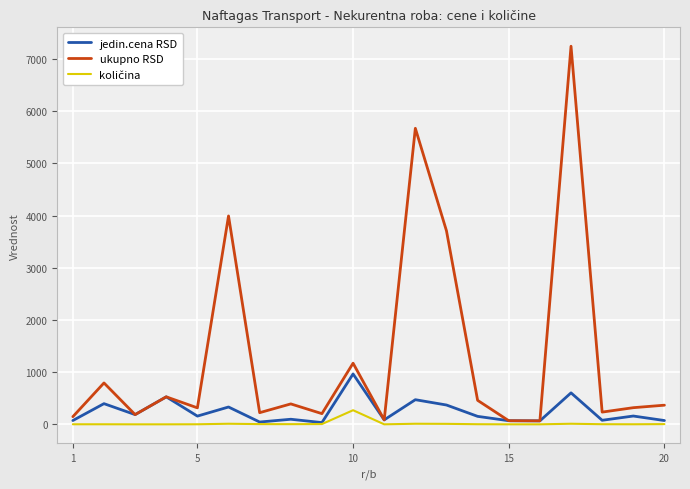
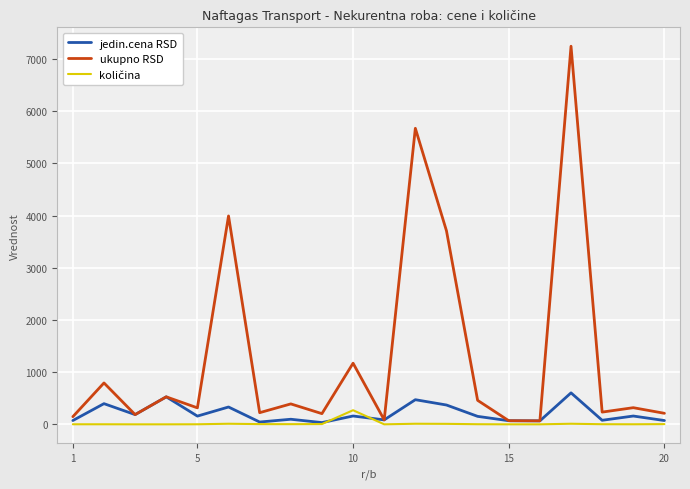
jedin.cena RSD, 10: 1000 -> 200
ukupno RSD, 20: 400 -> 200
